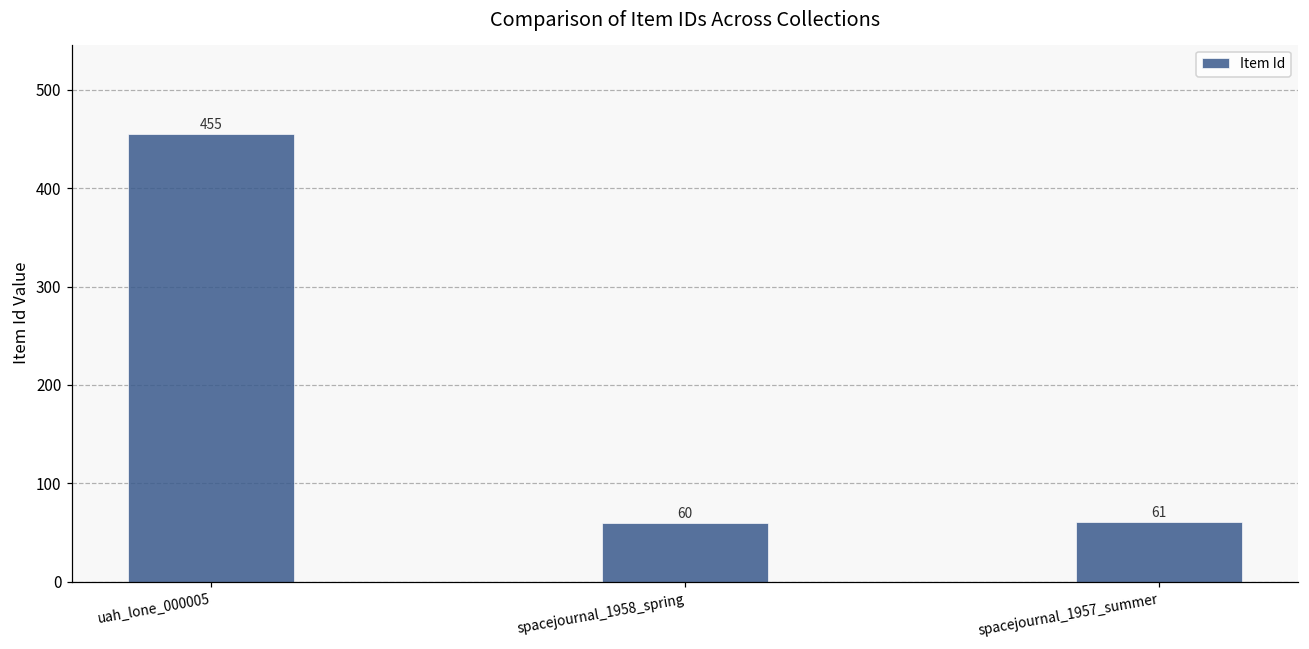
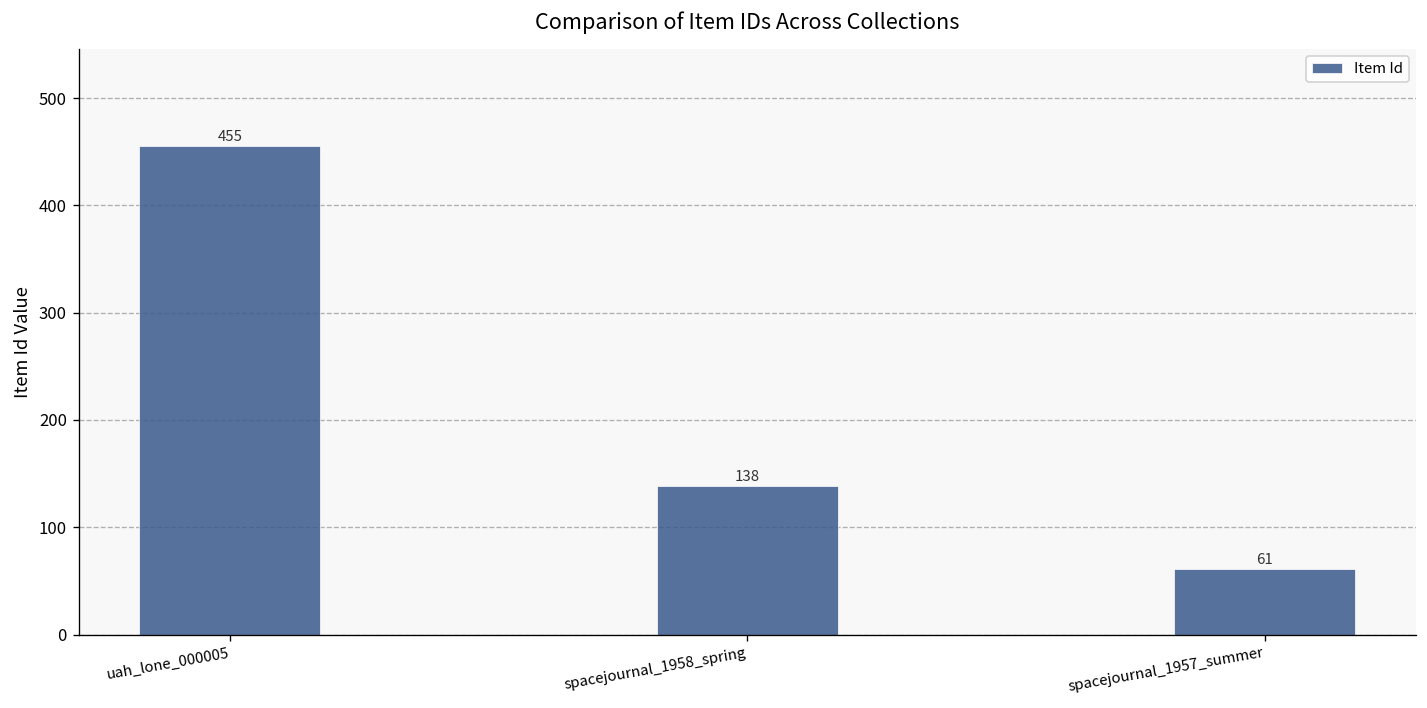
spacejournal_1958_spring: 60 -> 138
